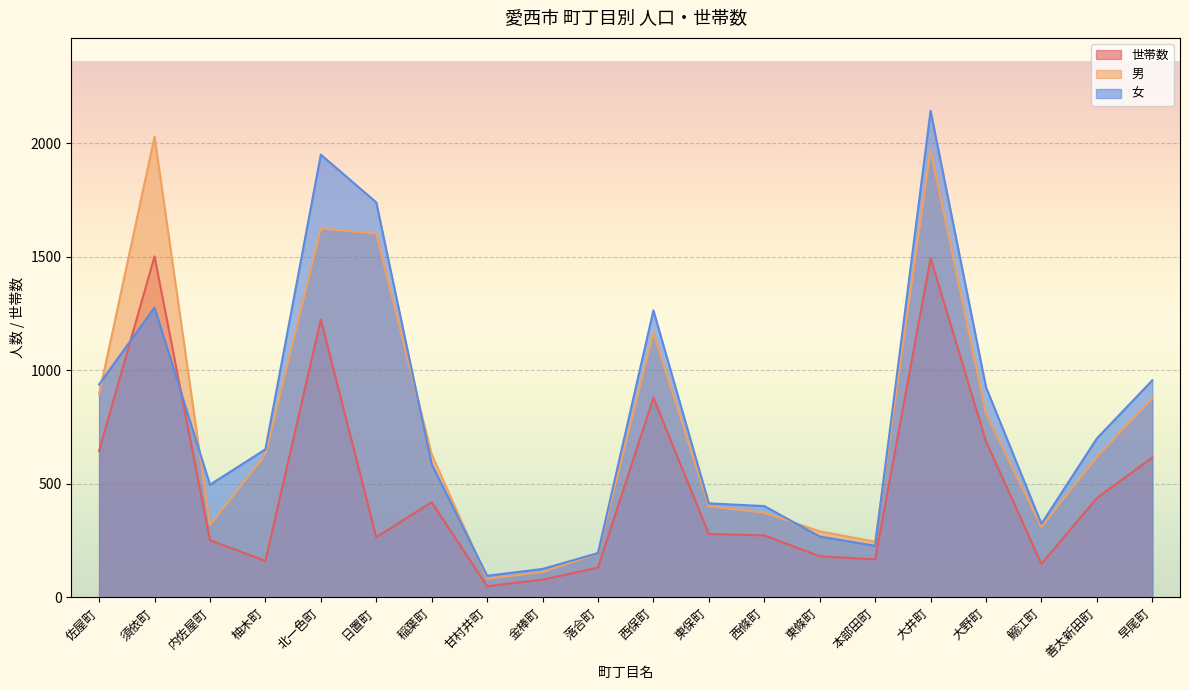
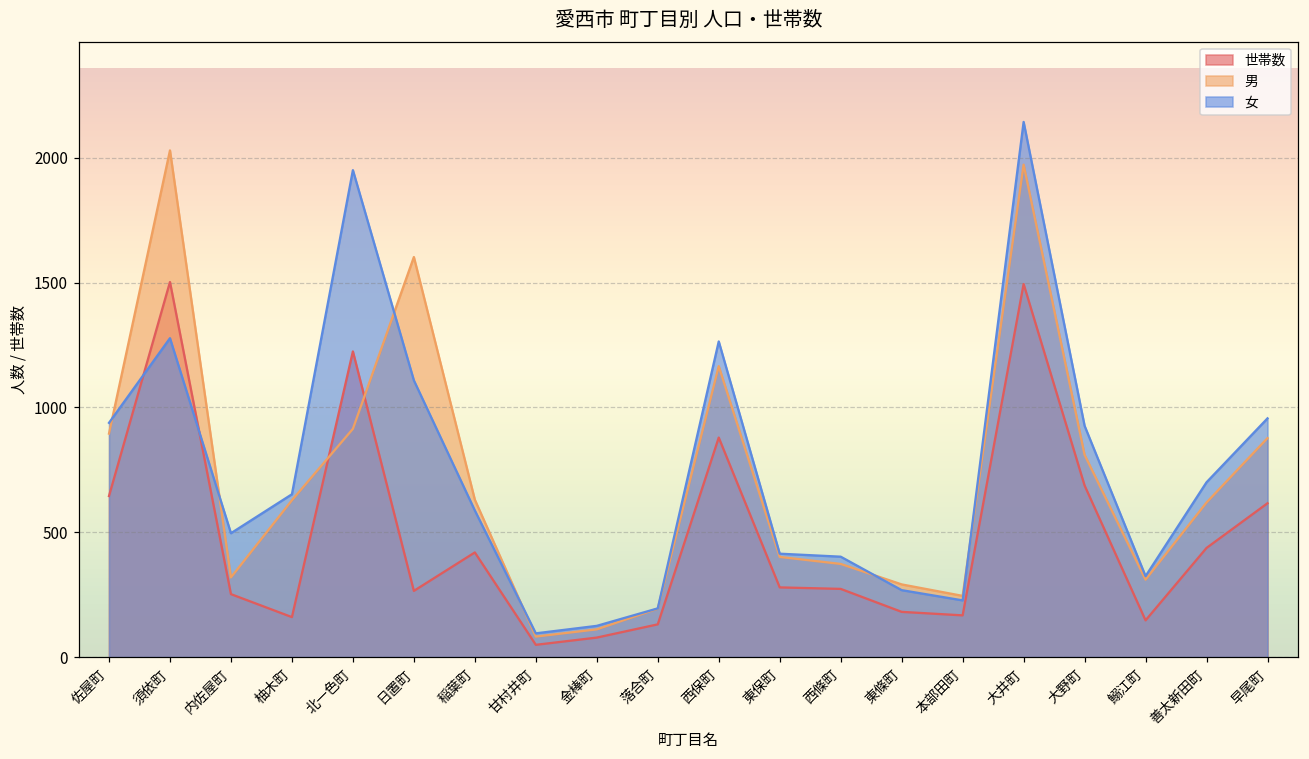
男, 北一色町: 1630 -> 910
女, 日置町: 1740 -> 1110
